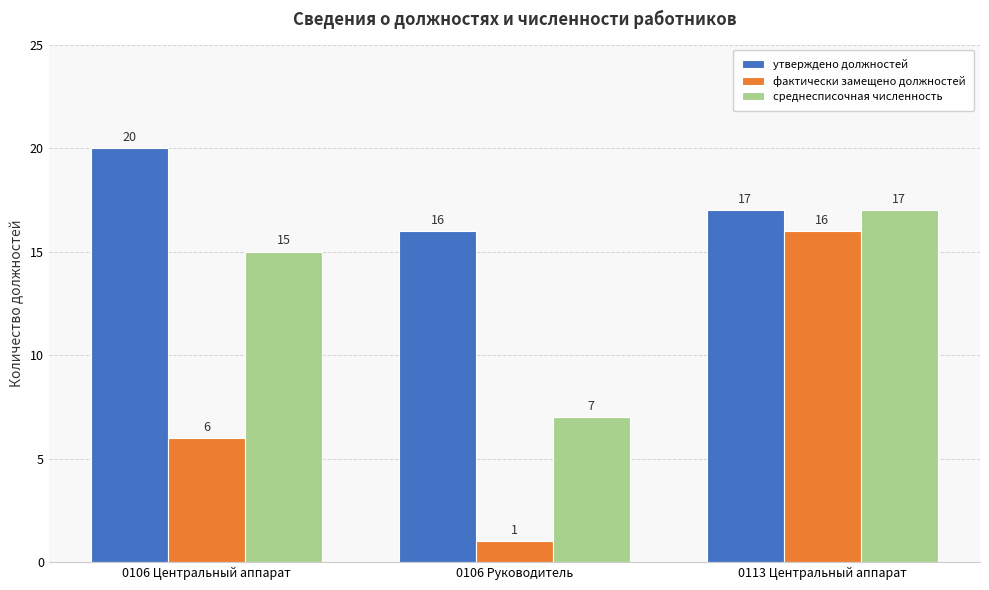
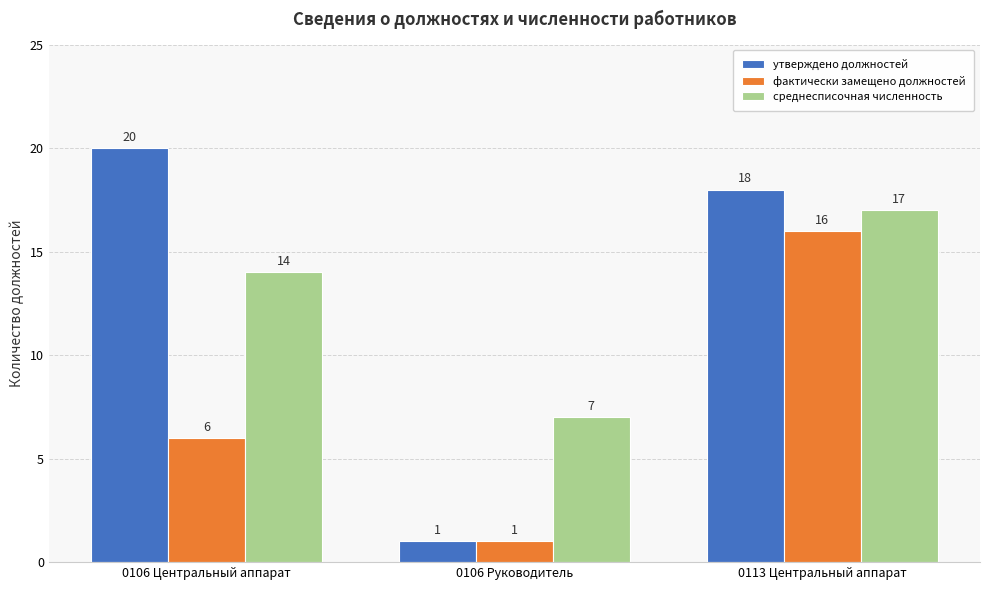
среднесписочная численность, 0106 Центральный аппарат: 15 -> 14
утверждено должностей, 0106 Руководитель: 16 -> 1
утверждено должностей, 0113 Центральный аппарат: 17 -> 18
